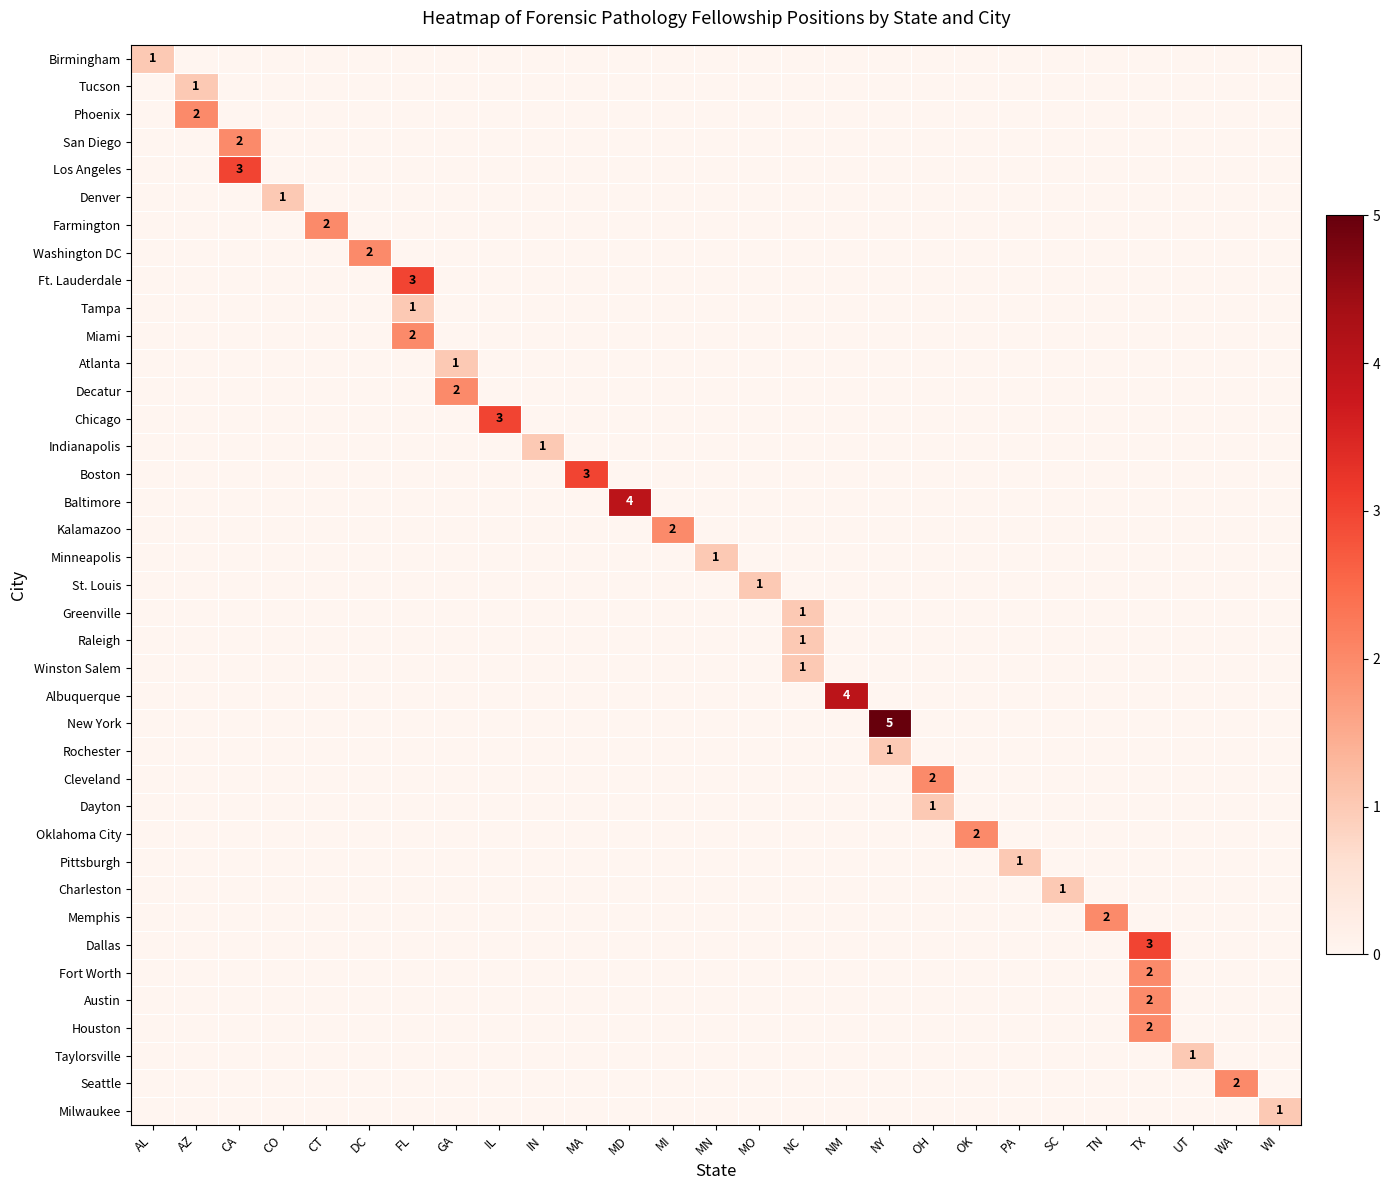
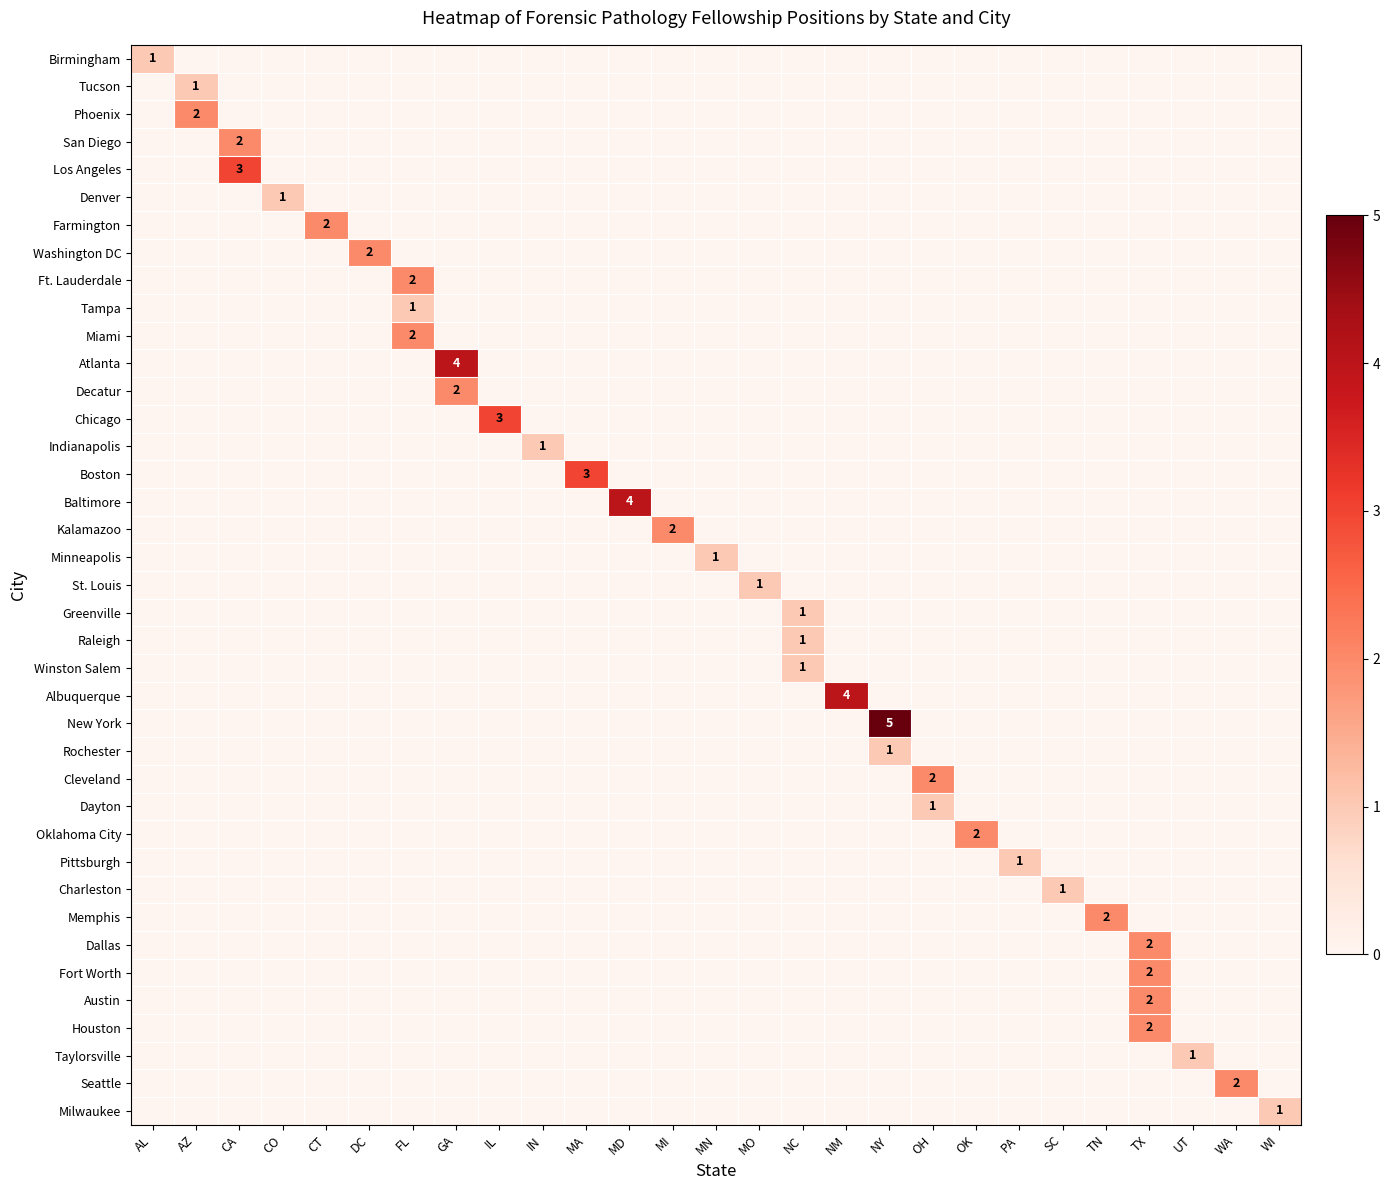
Ft. Lauderdale, FL: 3 -> 2
Atlanta, GA: 1 -> 4
Dallas, TX: 3 -> 2
